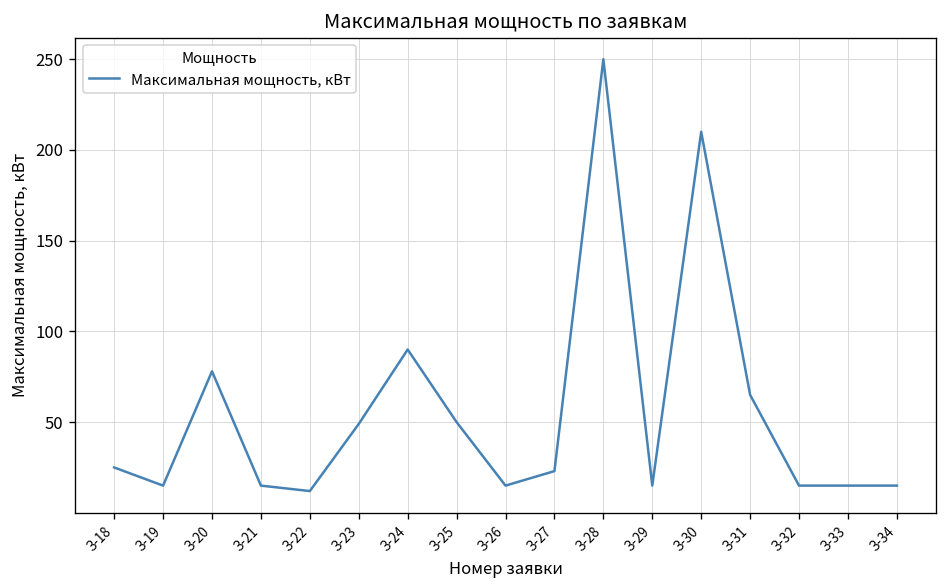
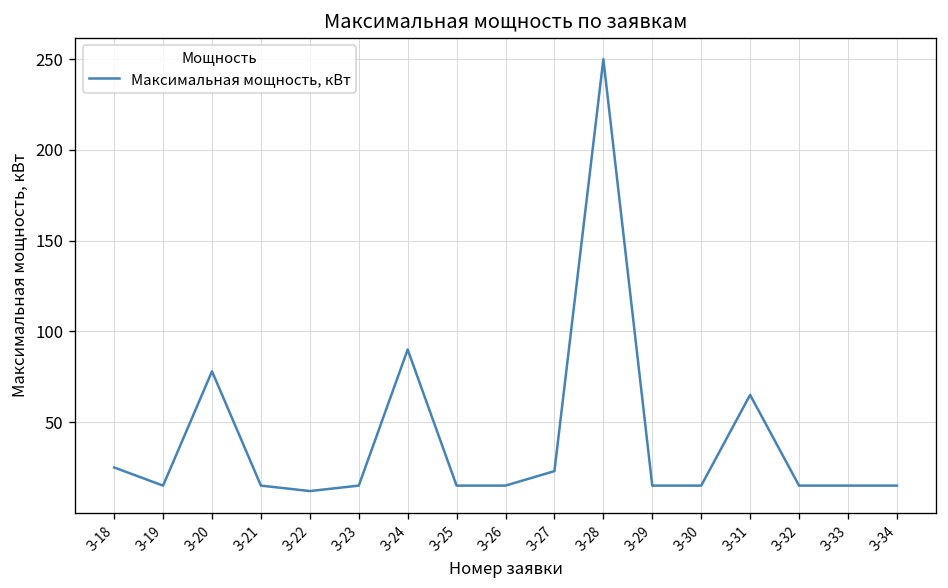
З-23: 49 -> 15
З-25: 50 -> 15
З-30: 210 -> 15
